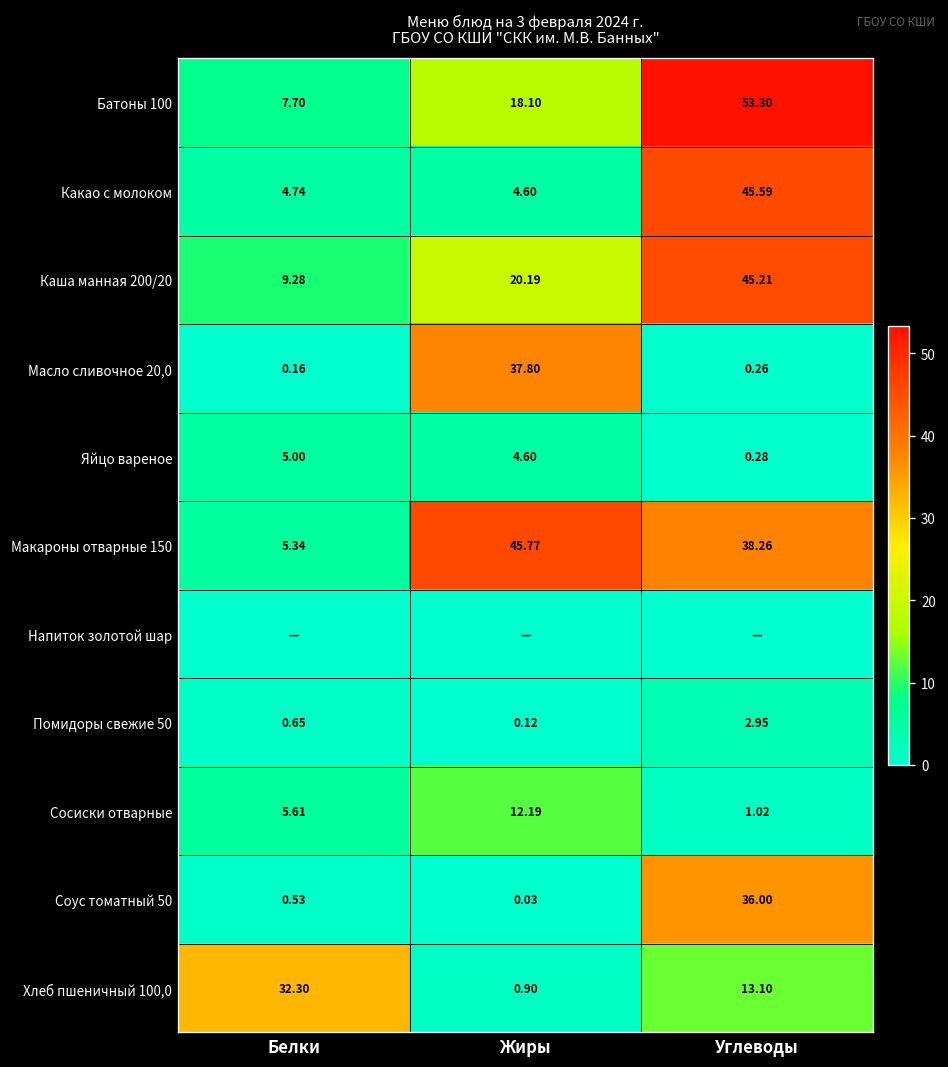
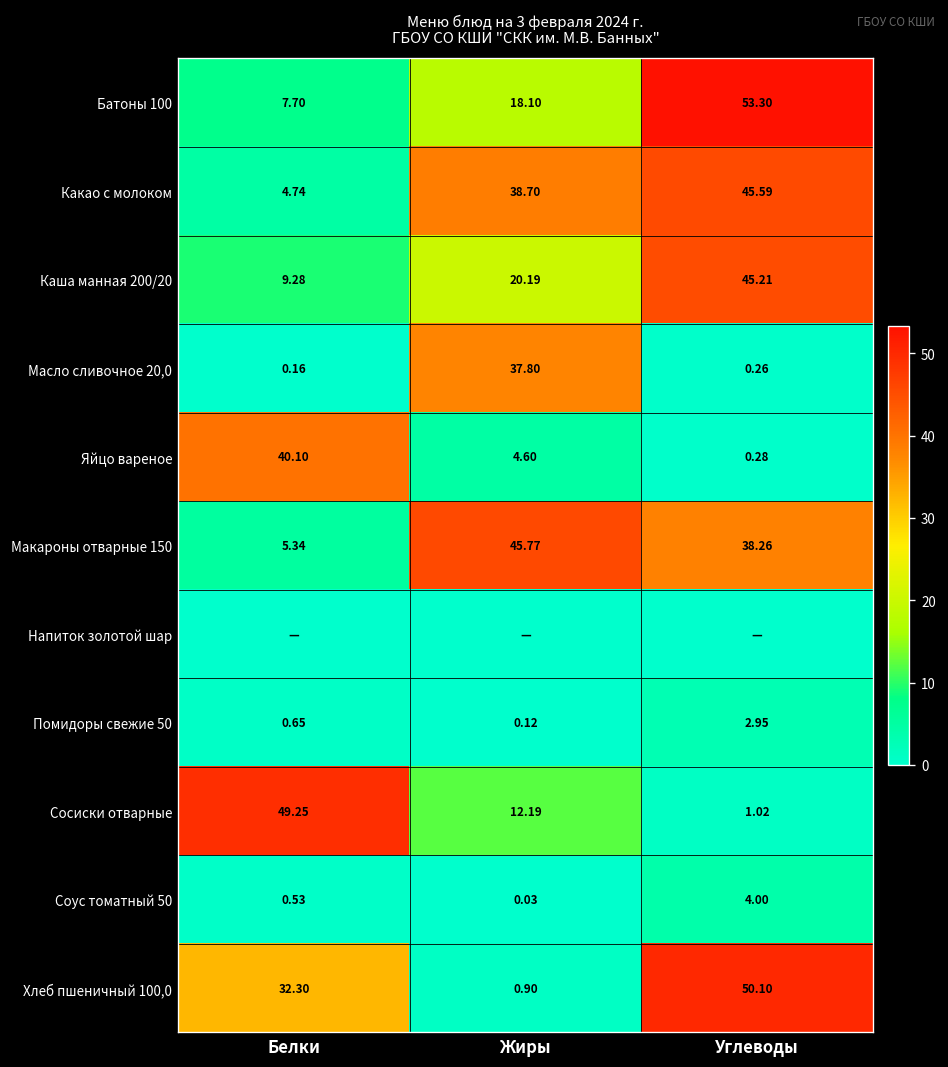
Какао с молоком, Жиры: 4.60 -> 38.70
Яйцо вареное, Белки: 5.00 -> 40.10
Сосиски отварные, Белки: 5.61 -> 49.25
Соус томатный 50, Углеводы: 36.00 -> 4.00
Хлеб пшеничный 100,0, Углеводы: 13.10 -> 50.10
